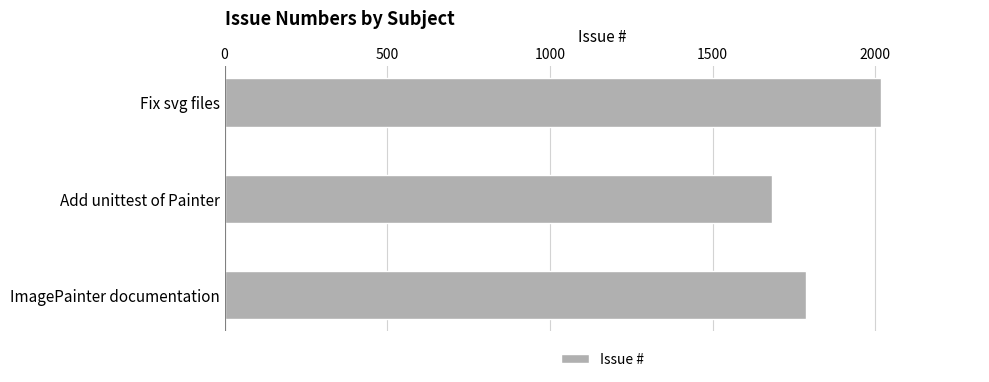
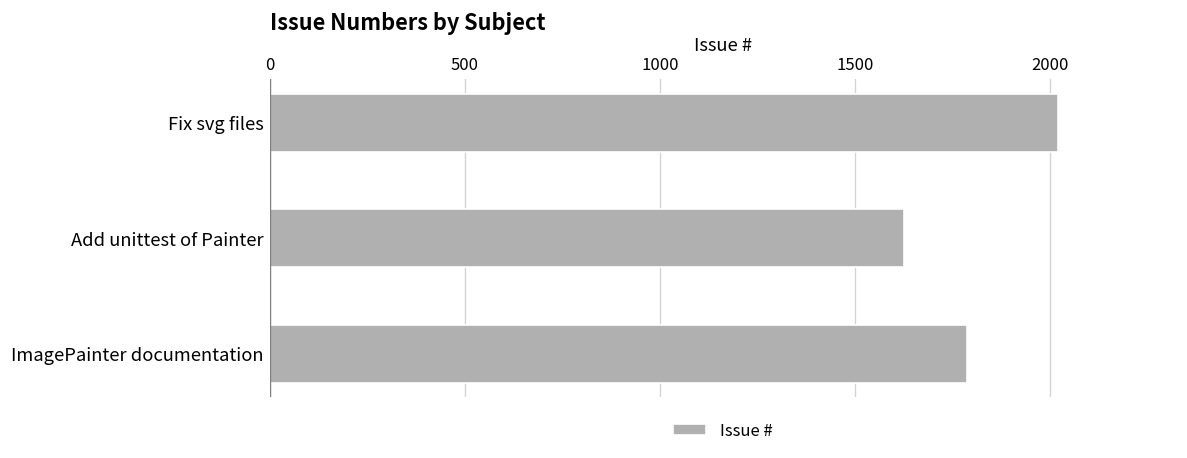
Add unittest of Painter: 1680 -> 1630
